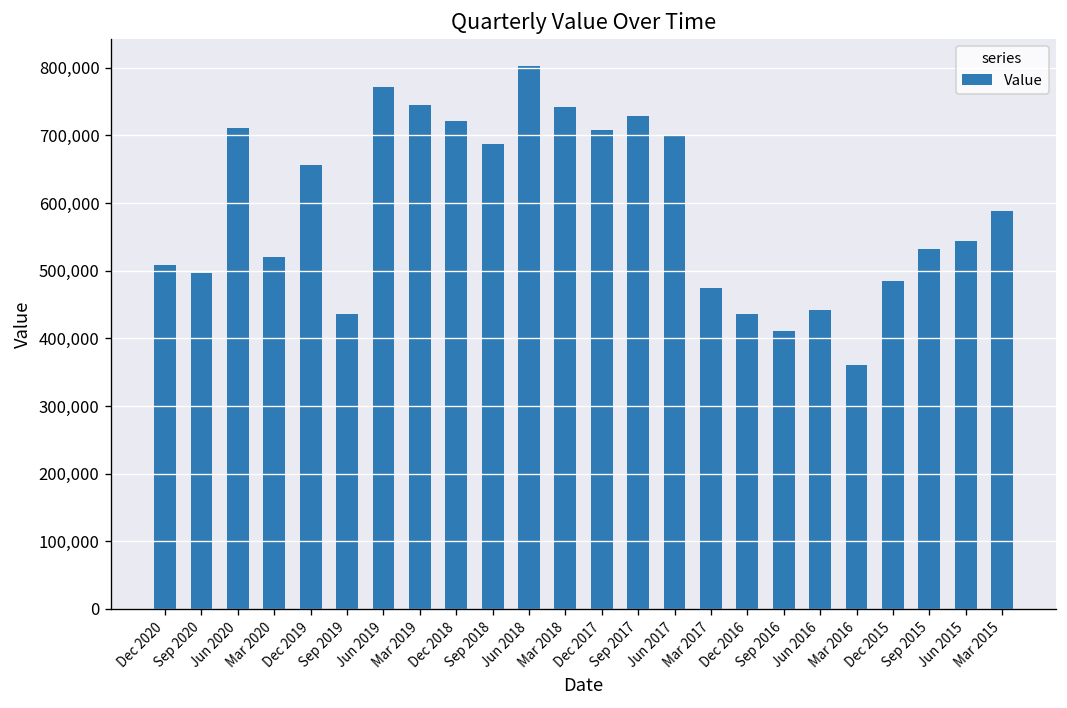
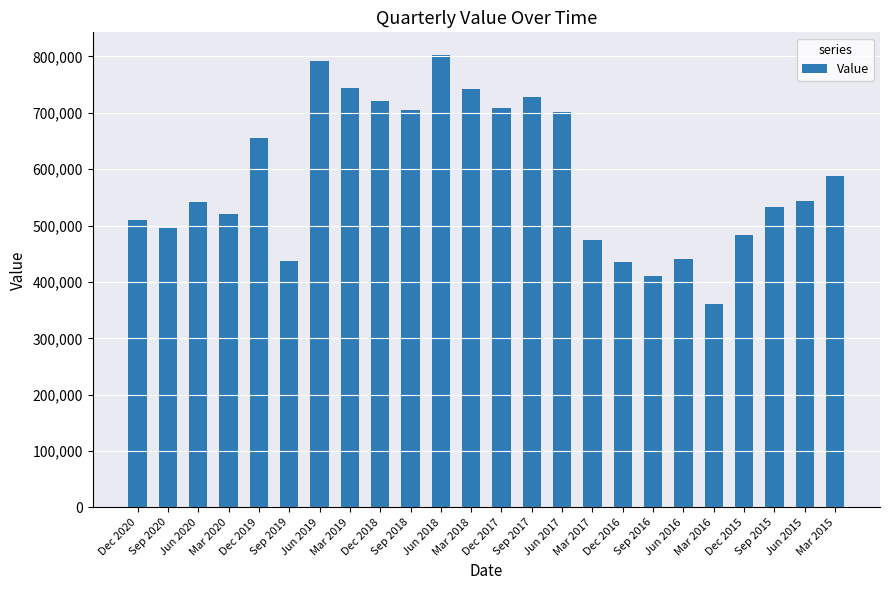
Jun 2020: 710,000 -> 540,000
Jun 2019: 770,000 -> 790,000
Sep 2018: 690,000 -> 700,000
